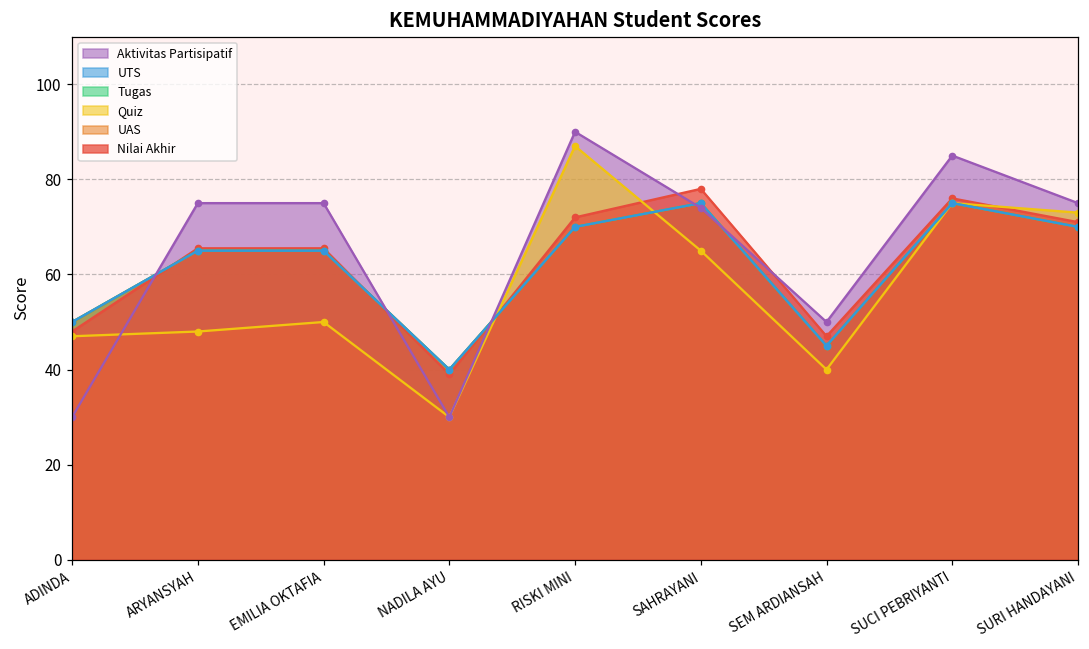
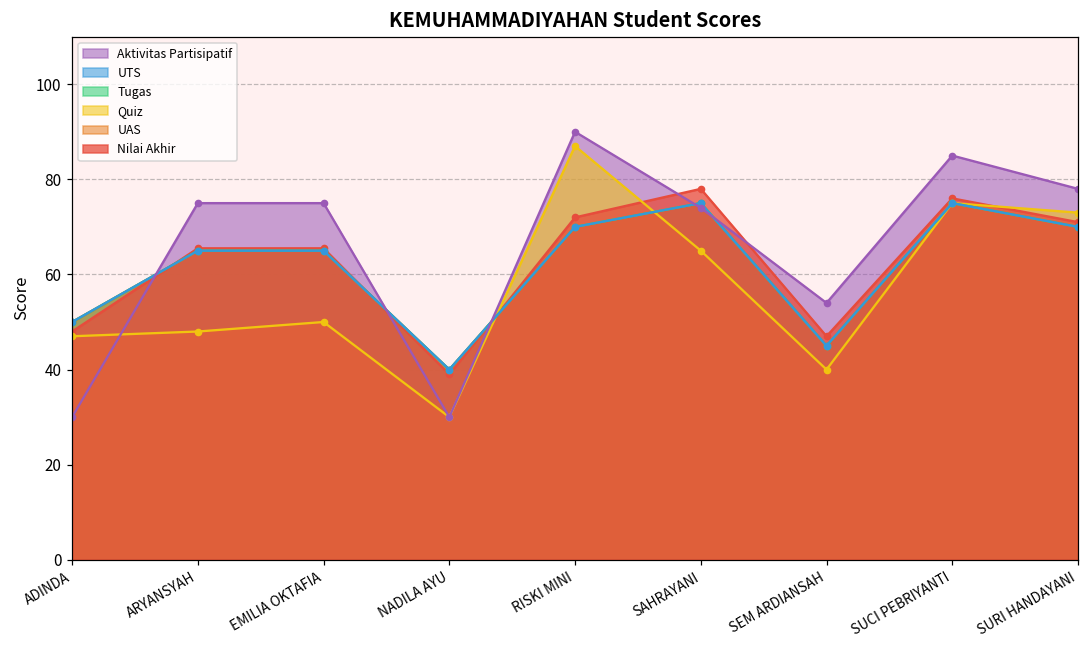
Aktivitas Partisipatif, SEM ARDIANSAH: 50 -> 54
Aktivitas Partisipatif, SURI HANDAYANI: 75 -> 78
